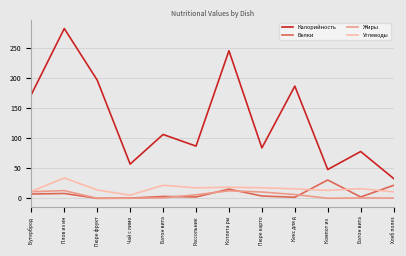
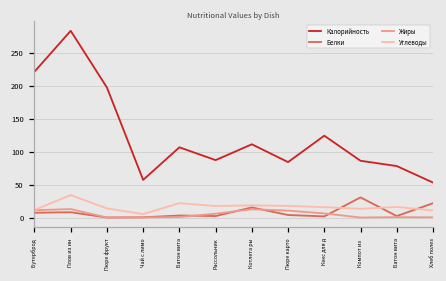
Калорийность, Бутерброд: 170 -> 220
Калорийность, Котлета ры: 250 -> 110
Калорийность, Кекс для д: 190 -> 120
Калорийность, Компот из: 50 -> 90
Калорийность, Хлеб полез: 30 -> 50
